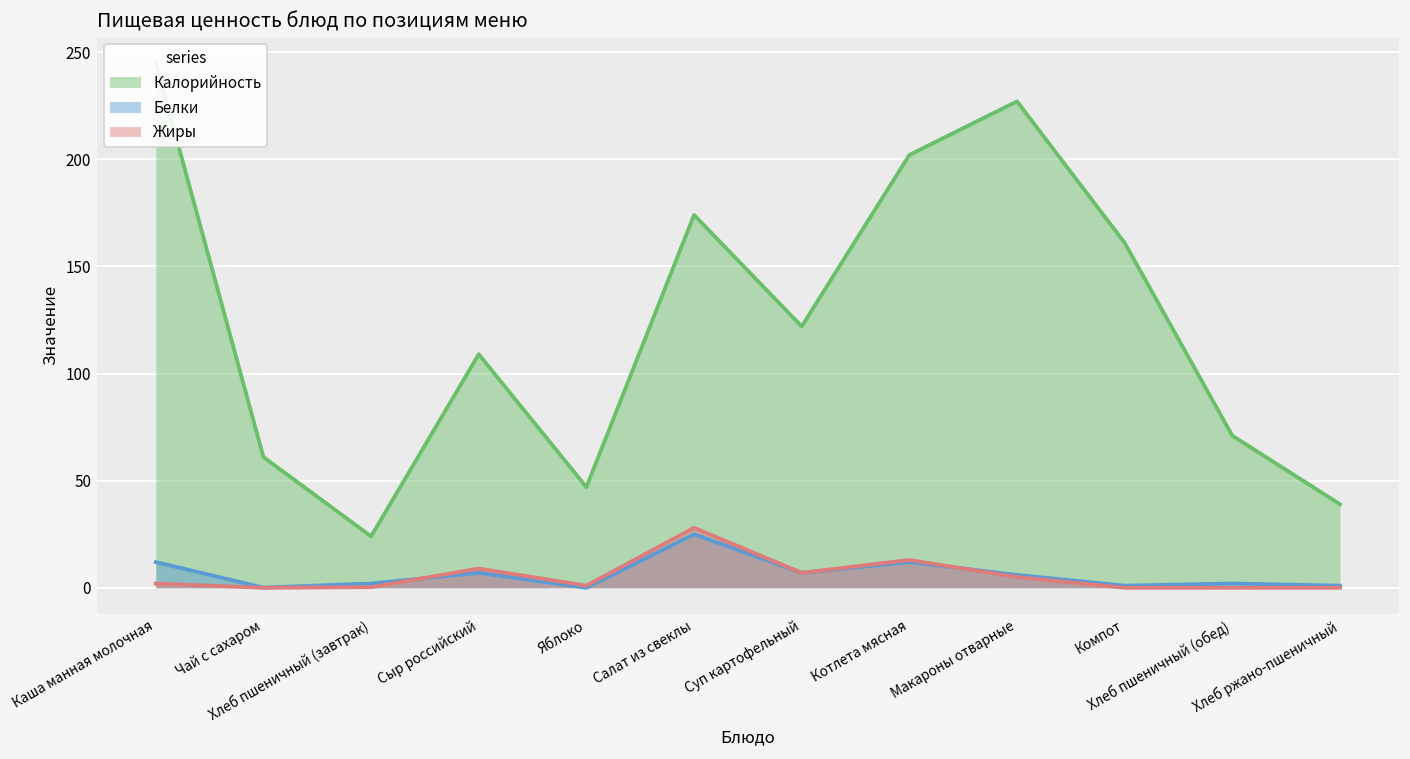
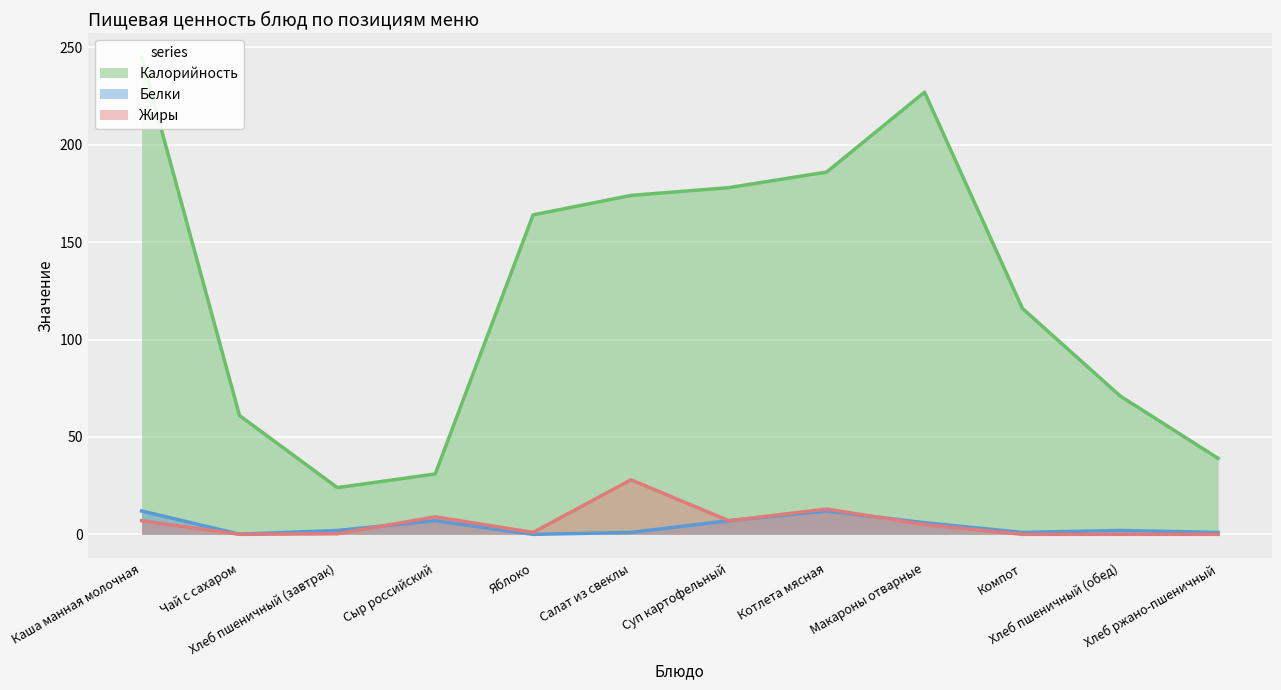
Жиры, Каша манная молочная: 2 -> 7
Калорийность, Сыр российский: 109 -> 31
Калорийность, Яблоко: 47 -> 164
Белки, Салат из свеклы: 25 -> 1
Калорийность, Суп картофельный: 122 -> 178
Калорийность, Котлета мясная: 202 -> 186
Калорийность, Компот: 161 -> 116
